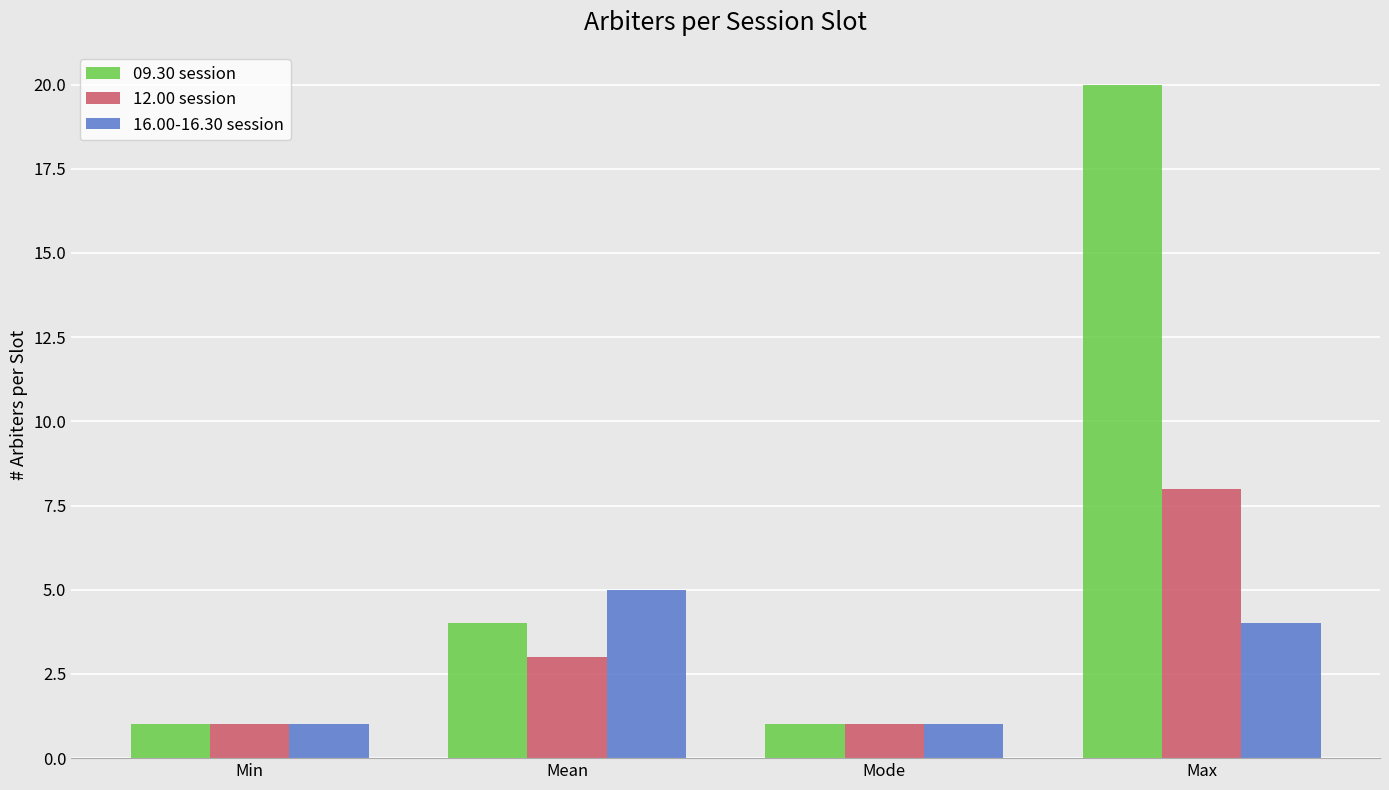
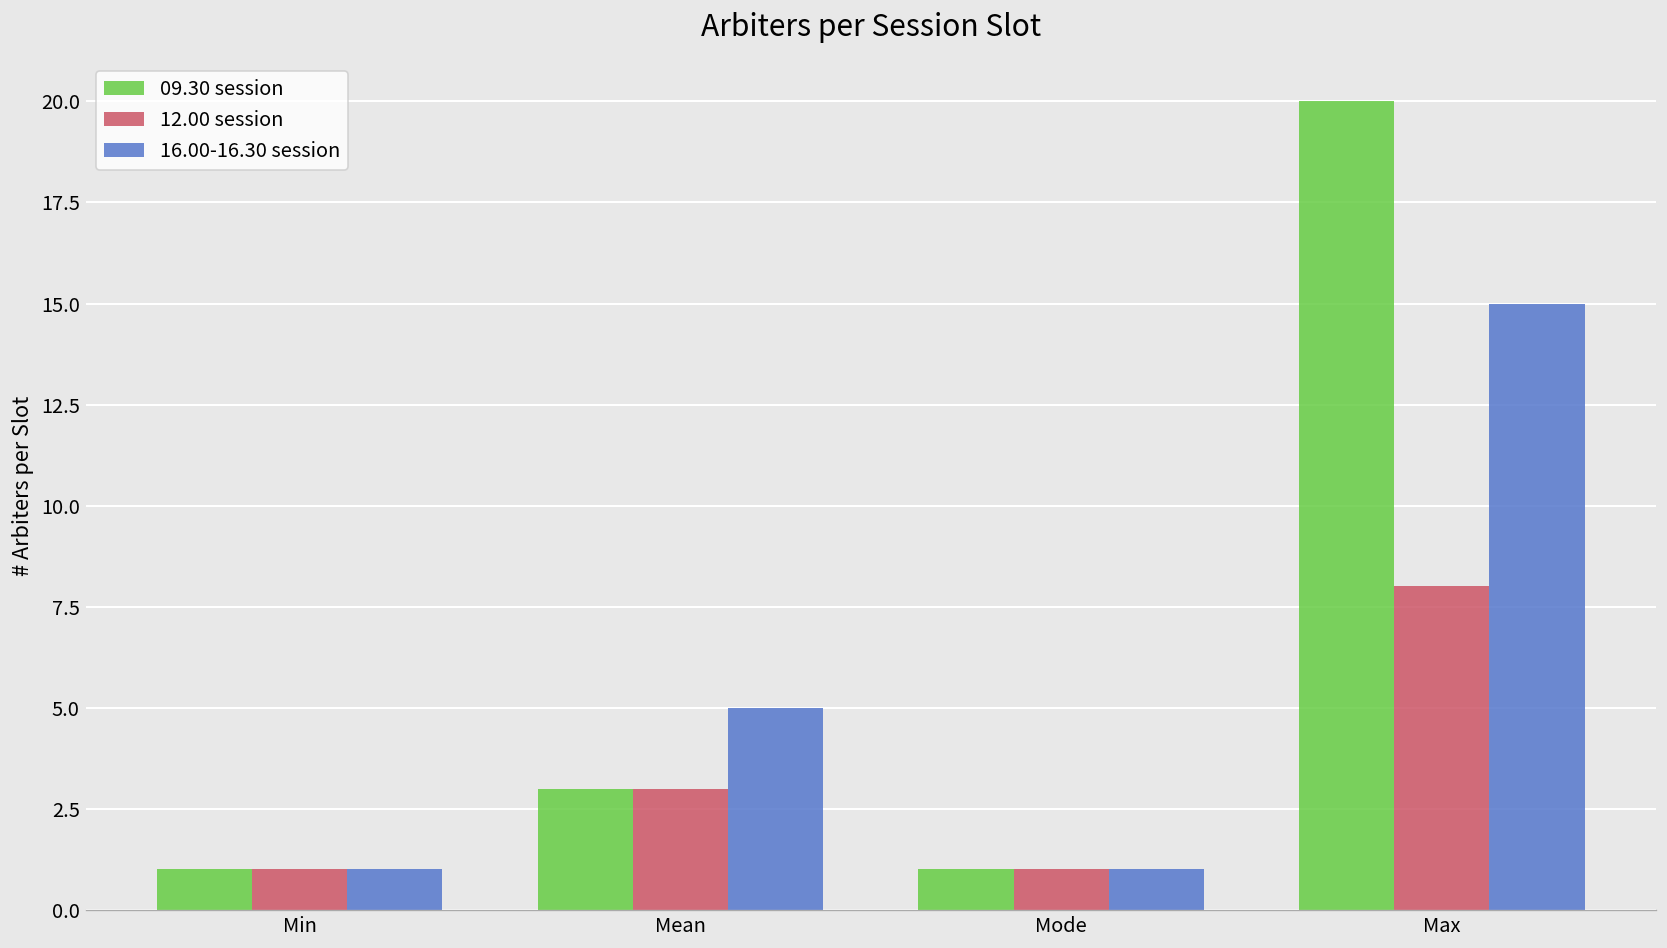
09.30 session, Mean: 4 -> 3
16.00-16.30 session, Max: 4 -> 15
